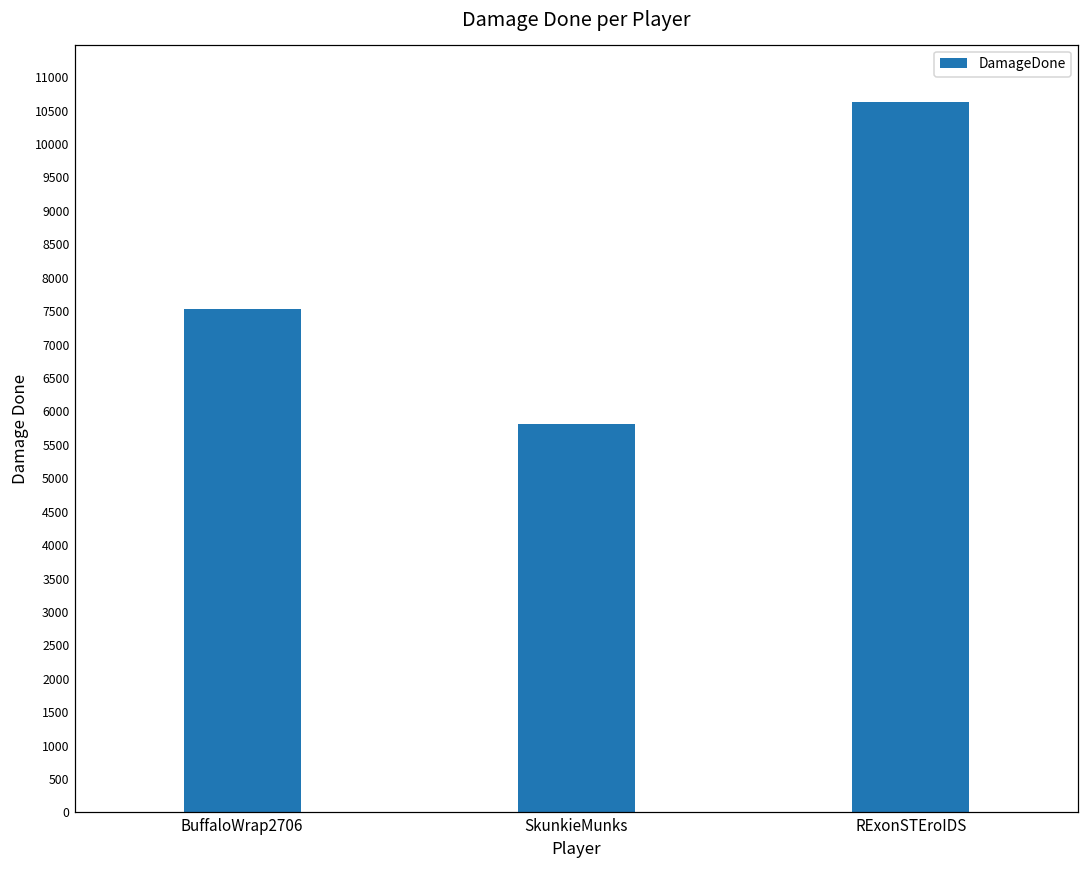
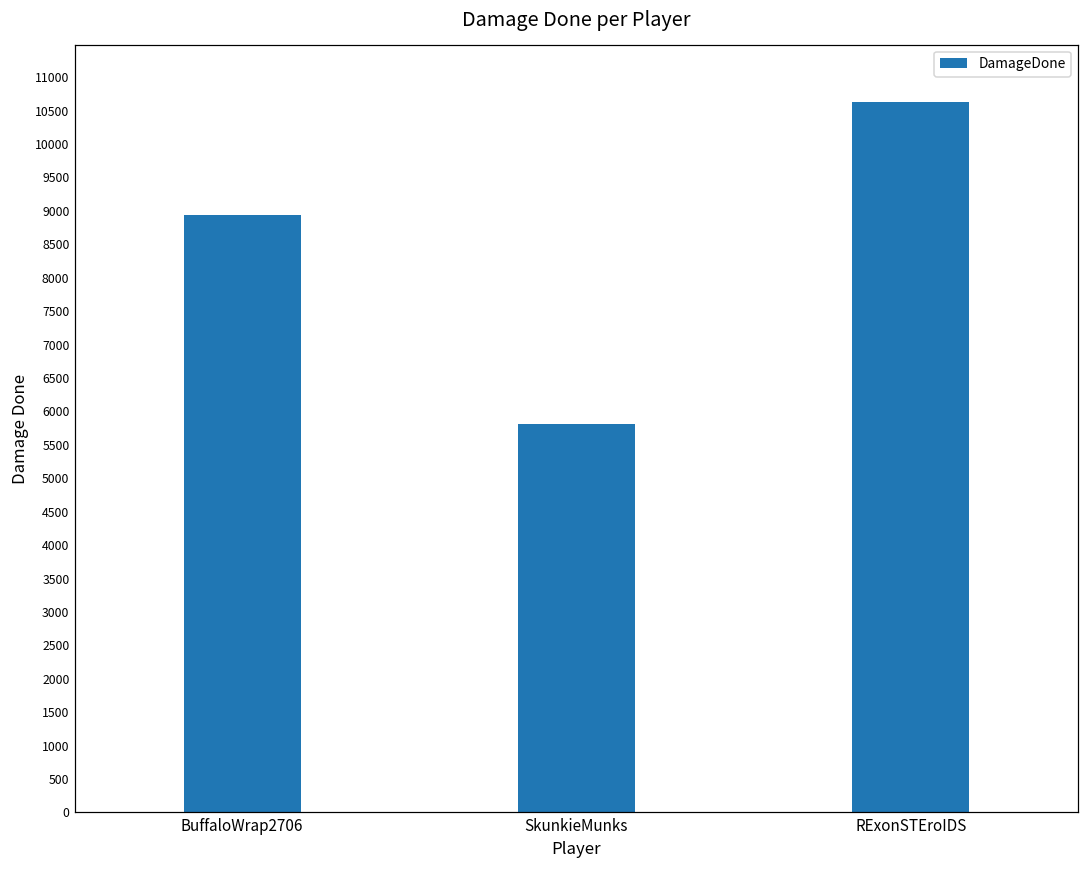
BuffaloWrap2706: 7500 -> 8900
